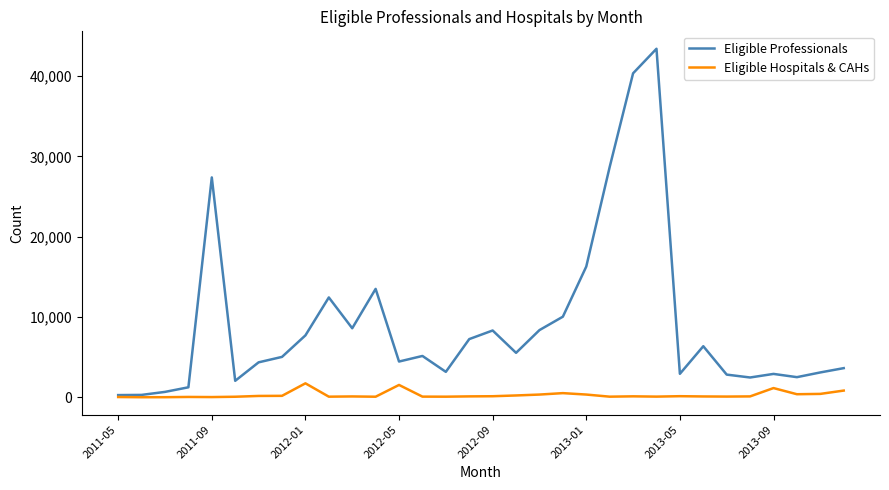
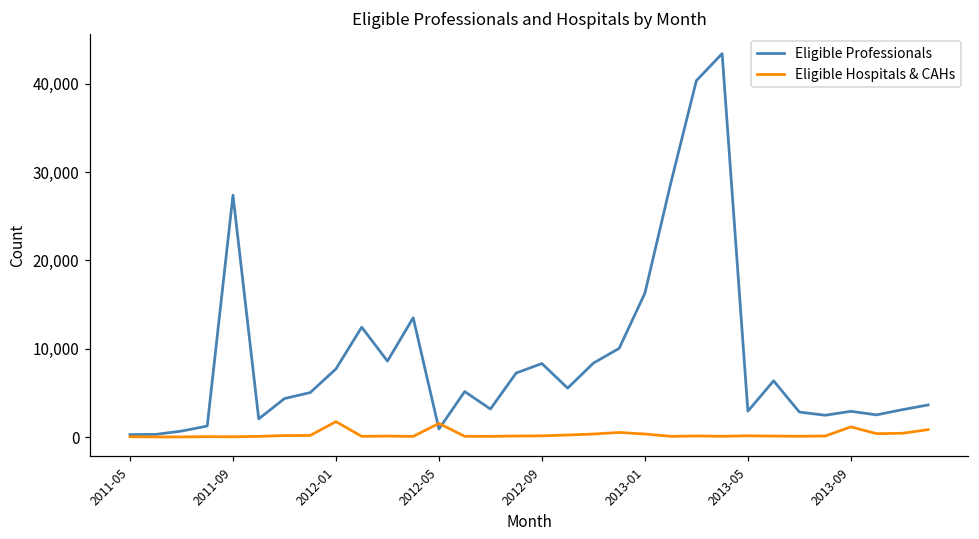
Eligible Professionals, 2012-05: 4,000 -> 1,000
